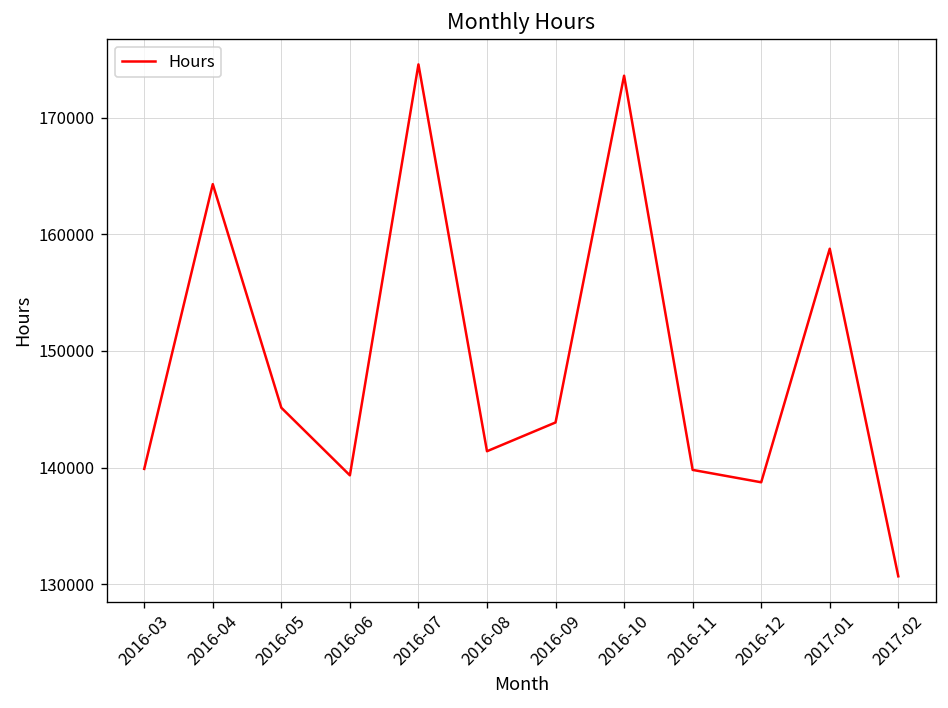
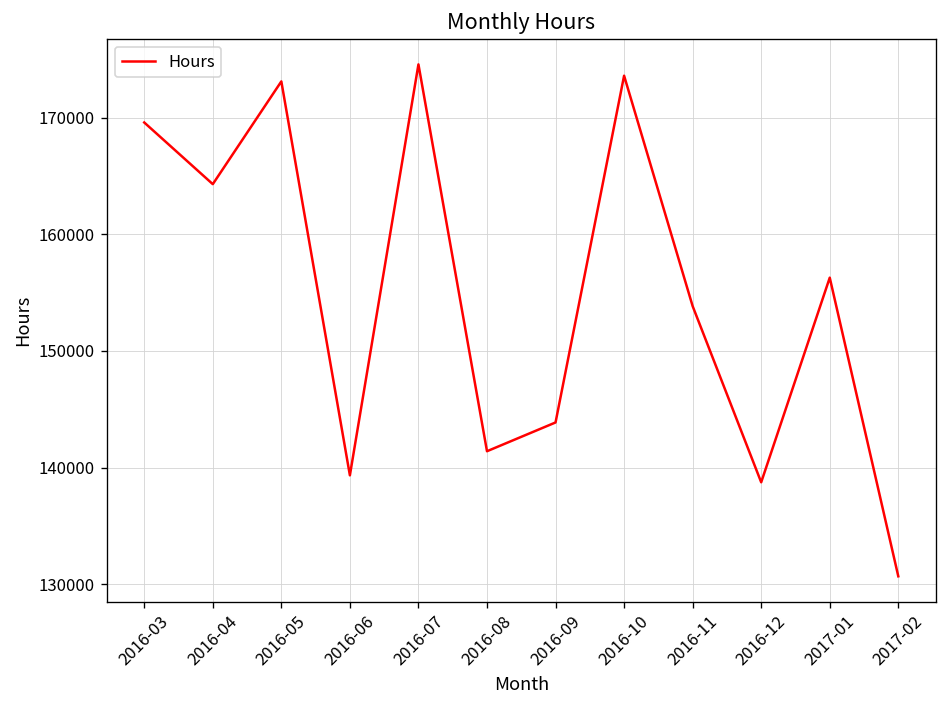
2016-03: 140000 -> 170000
2016-05: 145000 -> 173000
2016-11: 140000 -> 154000
2017-01: 159000 -> 156000
